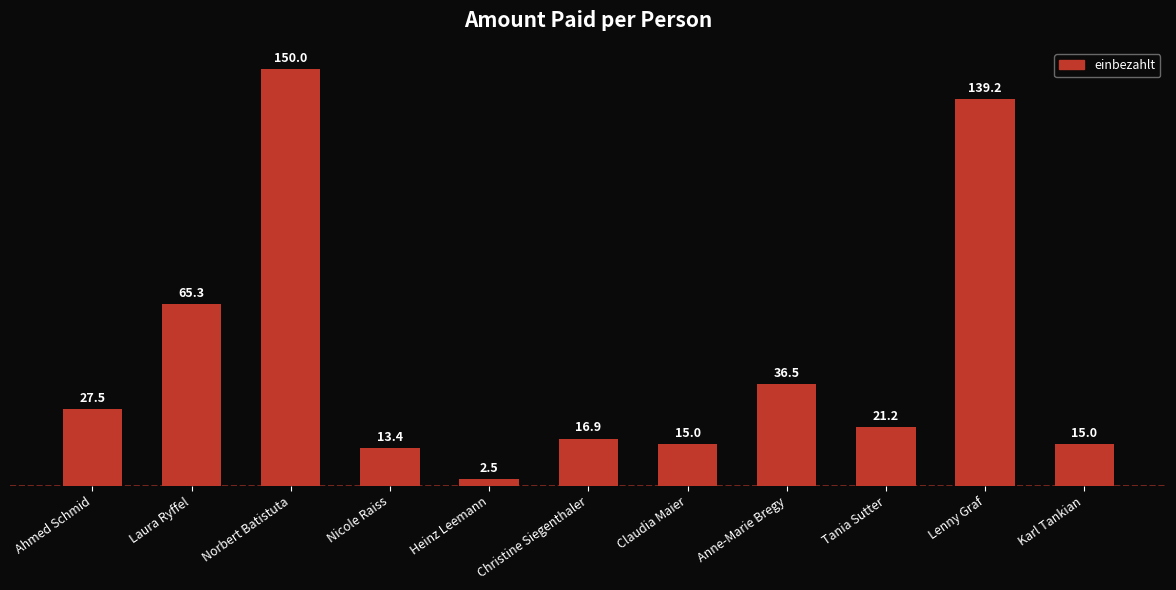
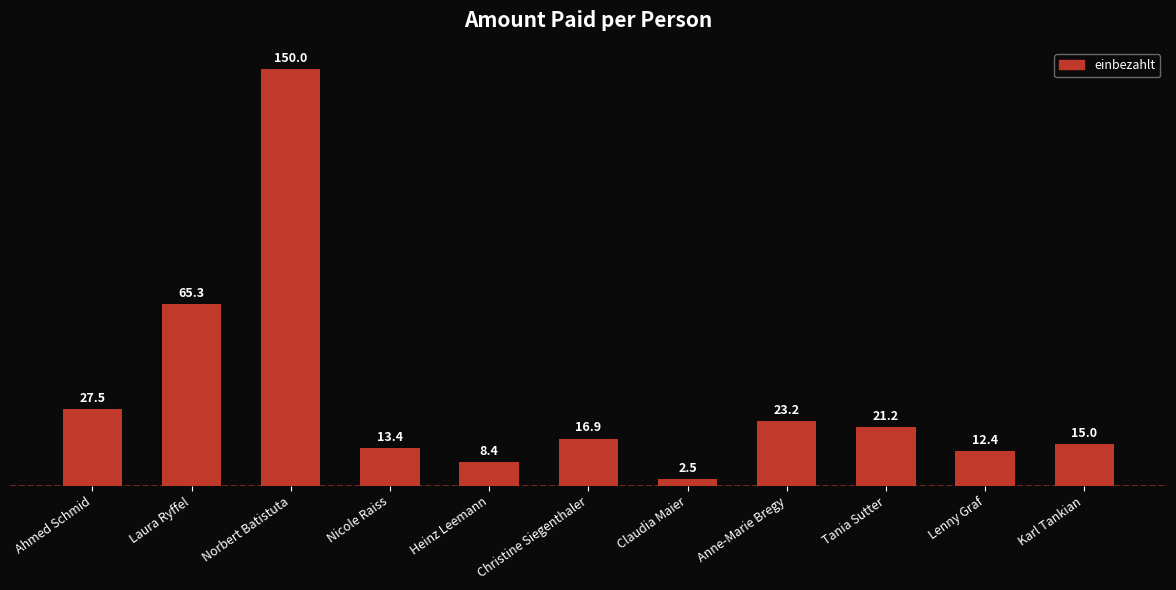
Heinz Leemann: 2.5 -> 8.4
Claudia Maier: 15.0 -> 2.5
Anne-Marie Bregy: 36.5 -> 23.2
Lenny Graf: 139.2 -> 12.4
